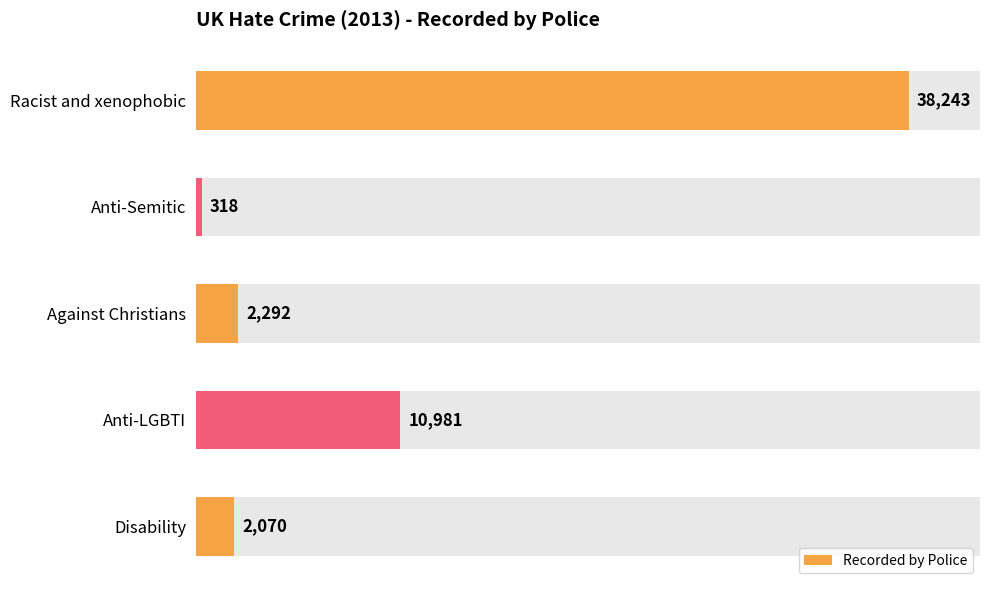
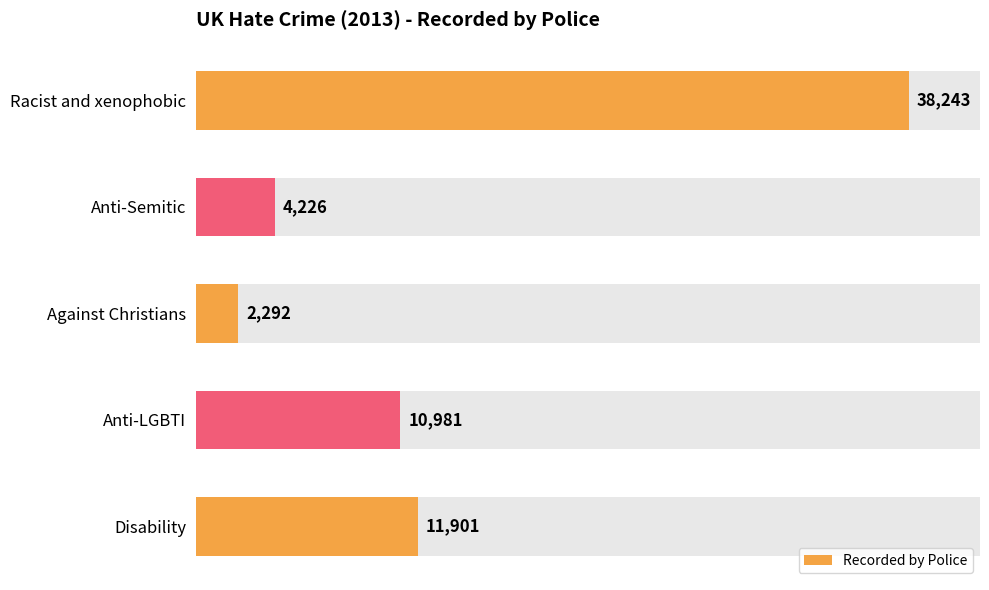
Recorded by Police, Anti-Semitic: 318 -> 4,226
Recorded by Police, Disability: 2,070 -> 11,901
